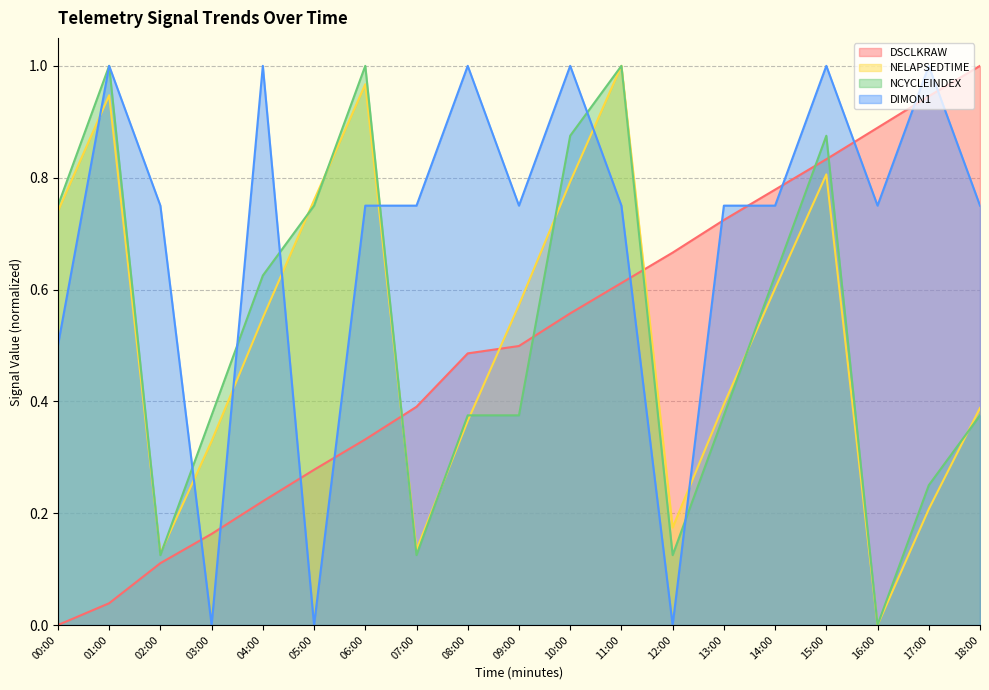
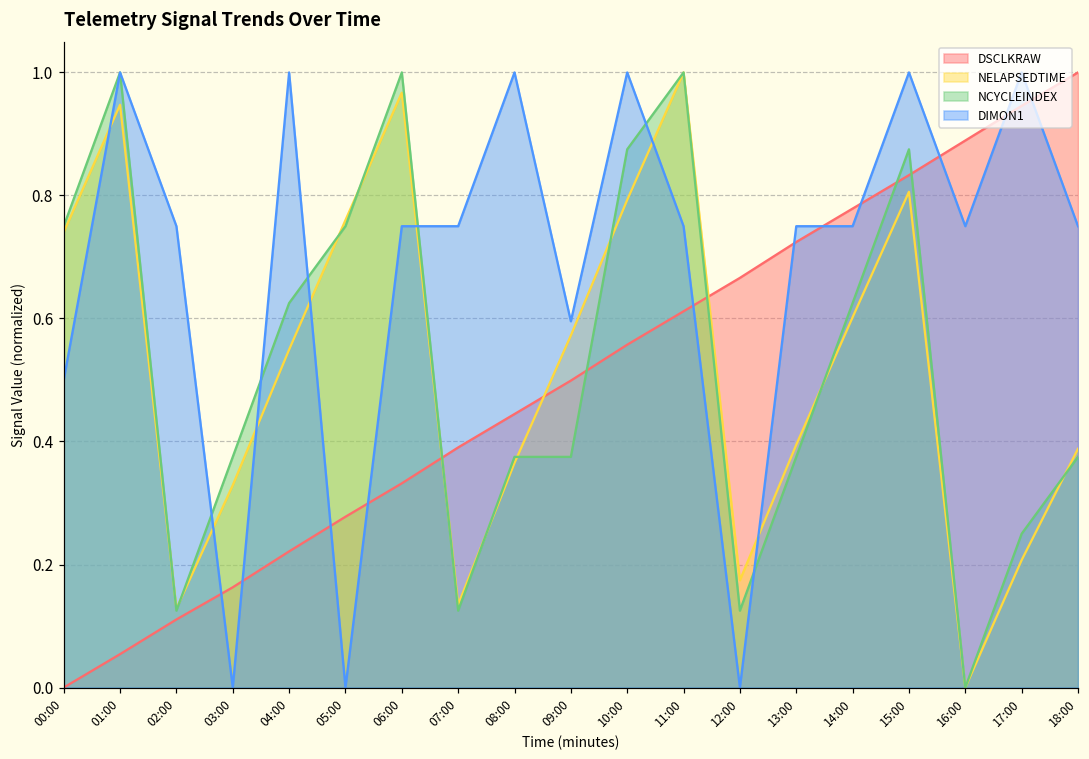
DSCLKRAW, 01:00: 0.04 -> 0.05
DSCLKRAW, 08:00: 0.49 -> 0.44
DIMON1, 09:00: 0.75 -> 0.60
